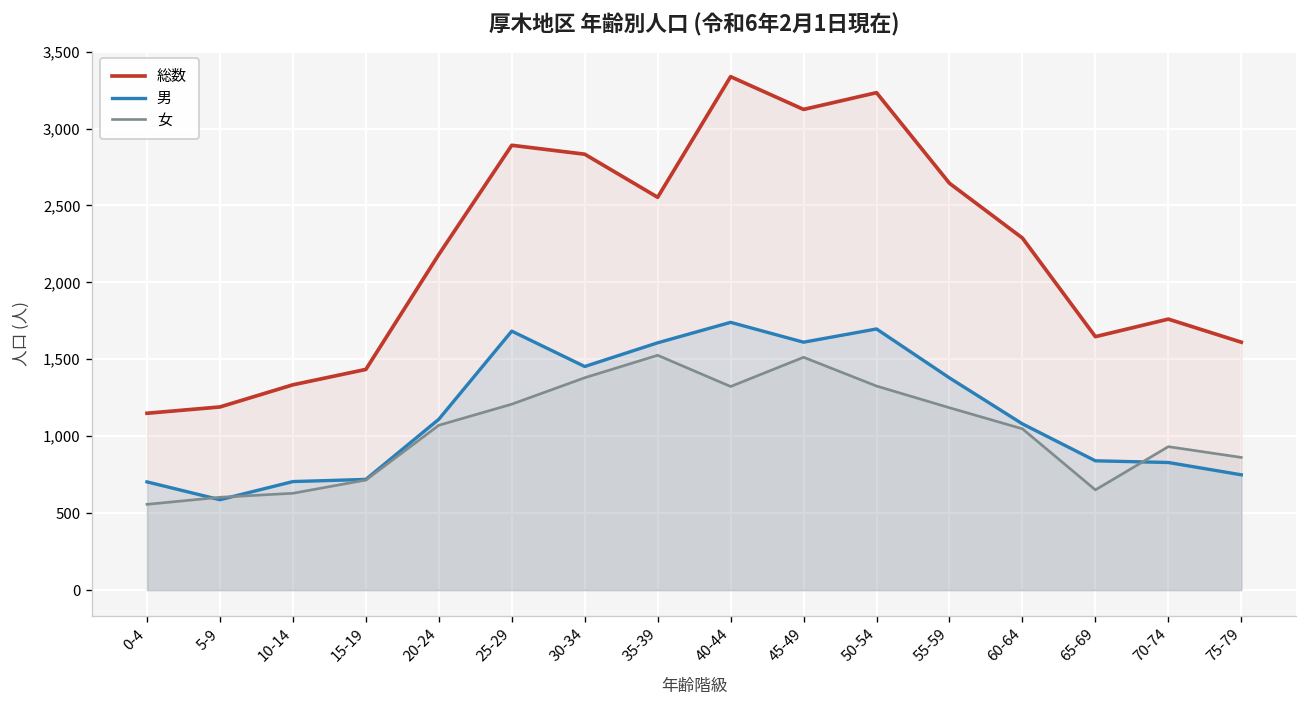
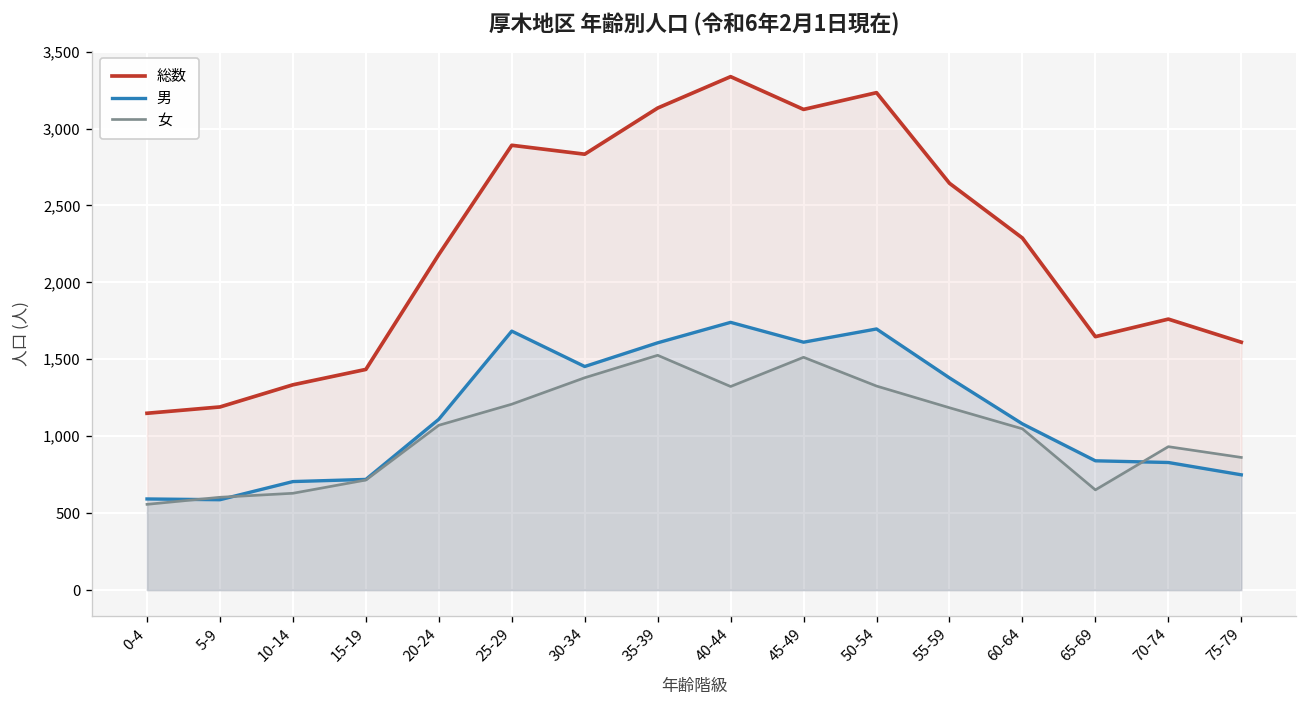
男, 0-4: 700 -> 590
総数, 35-39: 2,550 -> 3,130
